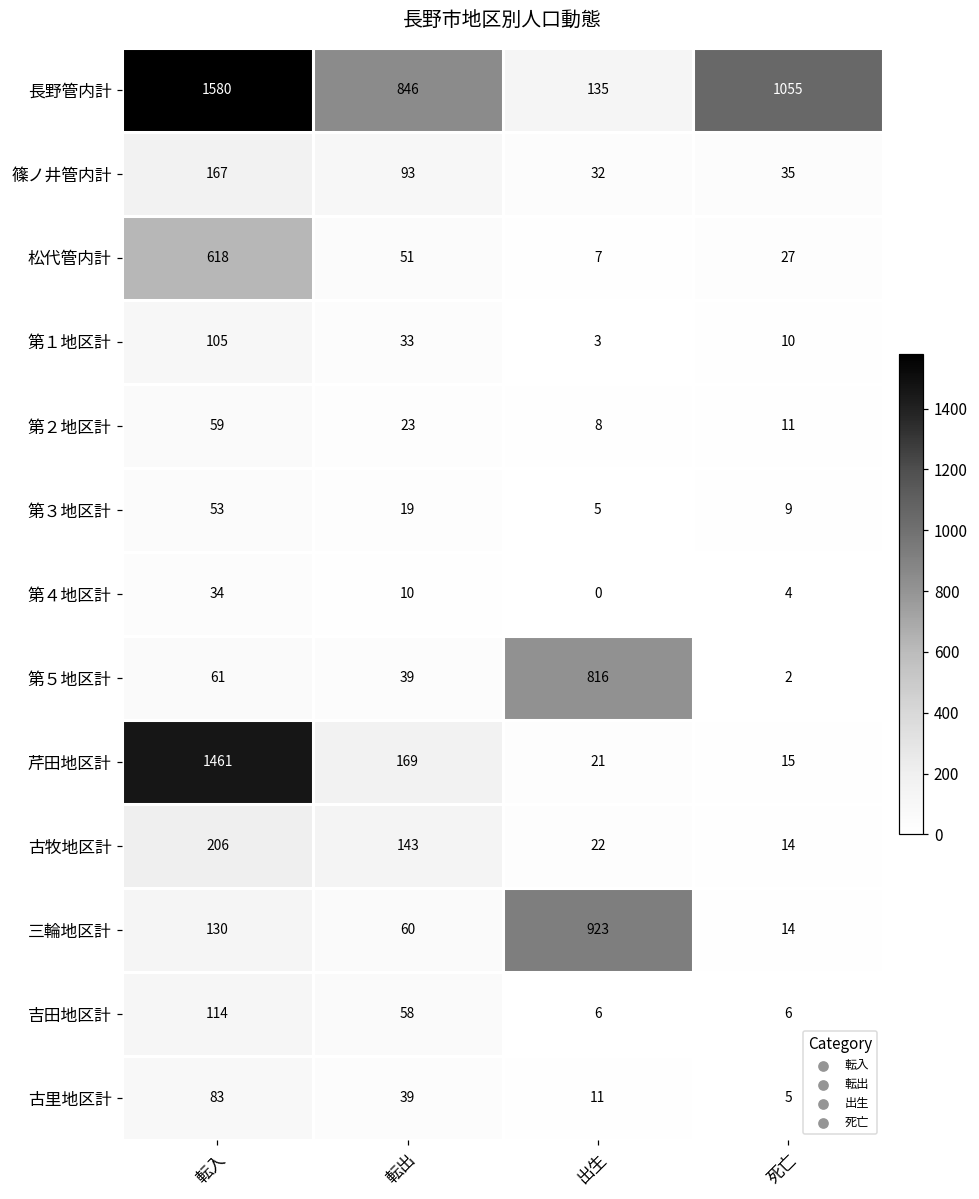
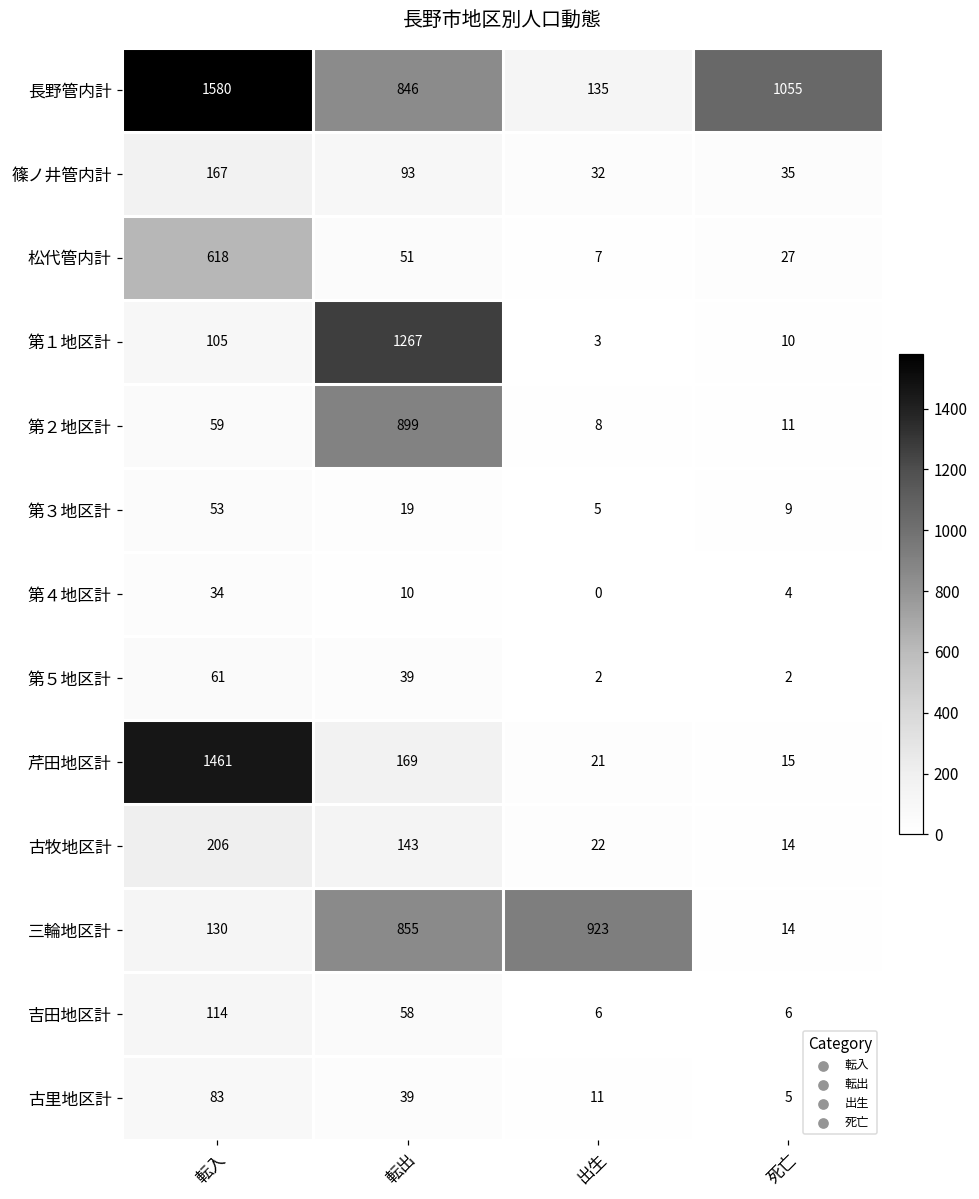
第１地区計, 転出: 33 -> 1267
第２地区計, 転出: 23 -> 899
第５地区計, 出生: 816 -> 2
三輪地区計, 転出: 60 -> 855
